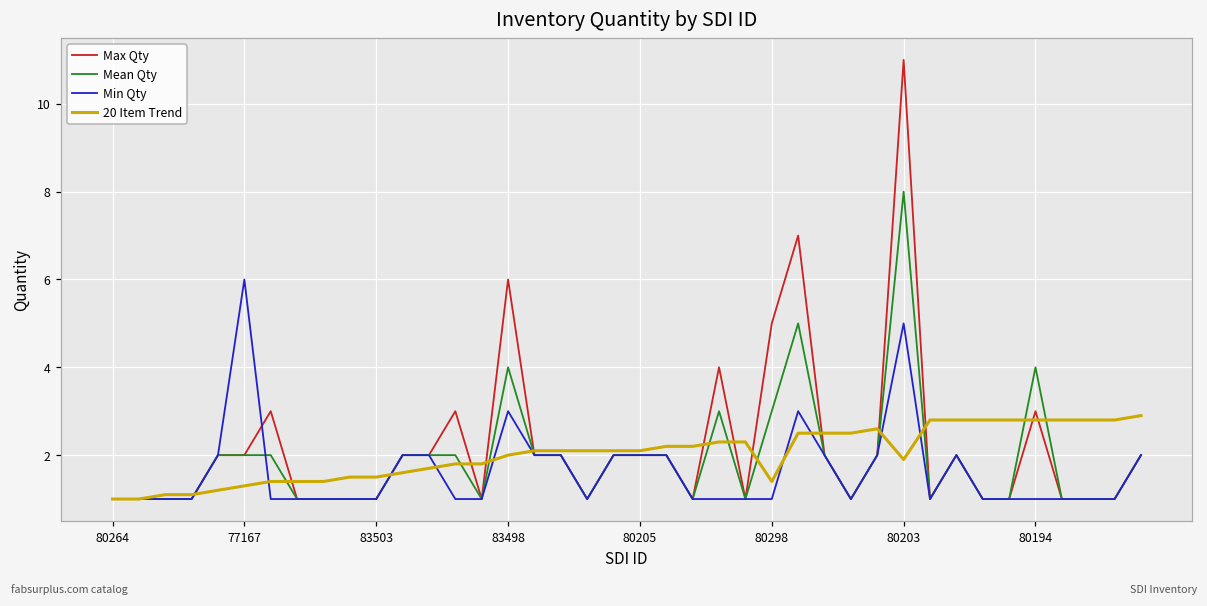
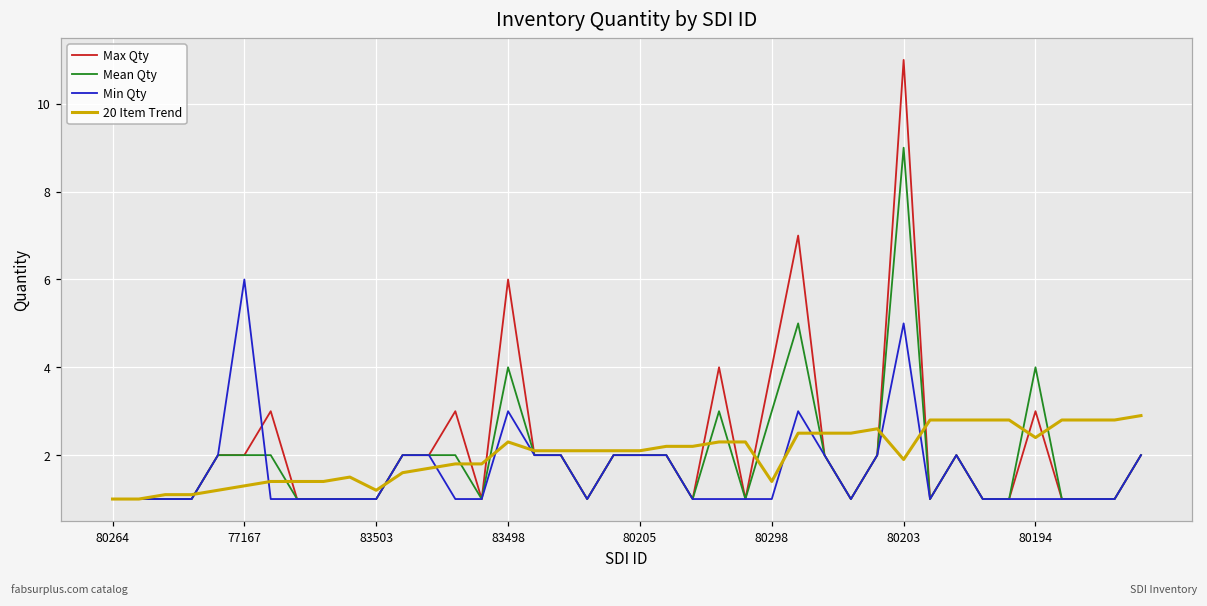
20 Item Trend, 83503: 1.5 -> 1.2
20 Item Trend, 83498: 2.0 -> 2.3
Max Qty, 80298: 5 -> 4
Mean Qty, 80203: 8 -> 9
20 Item Trend, 80194: 2.8 -> 2.4
